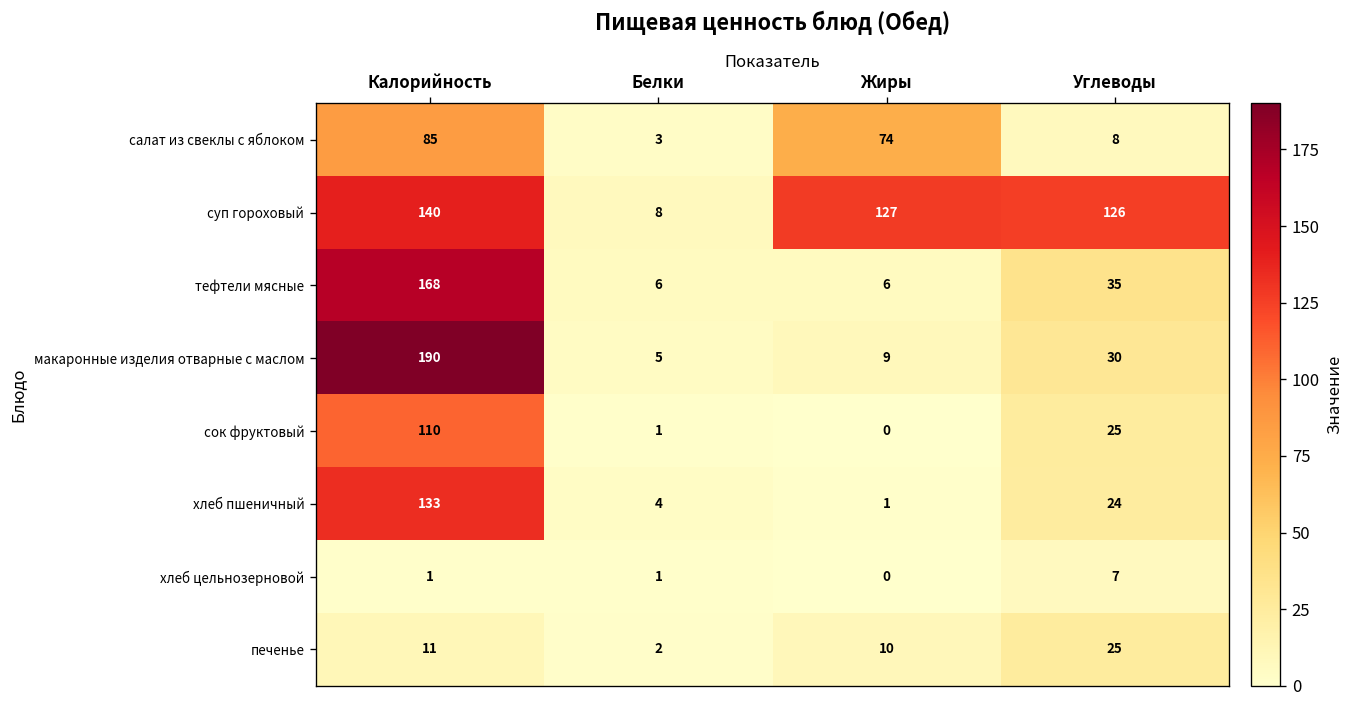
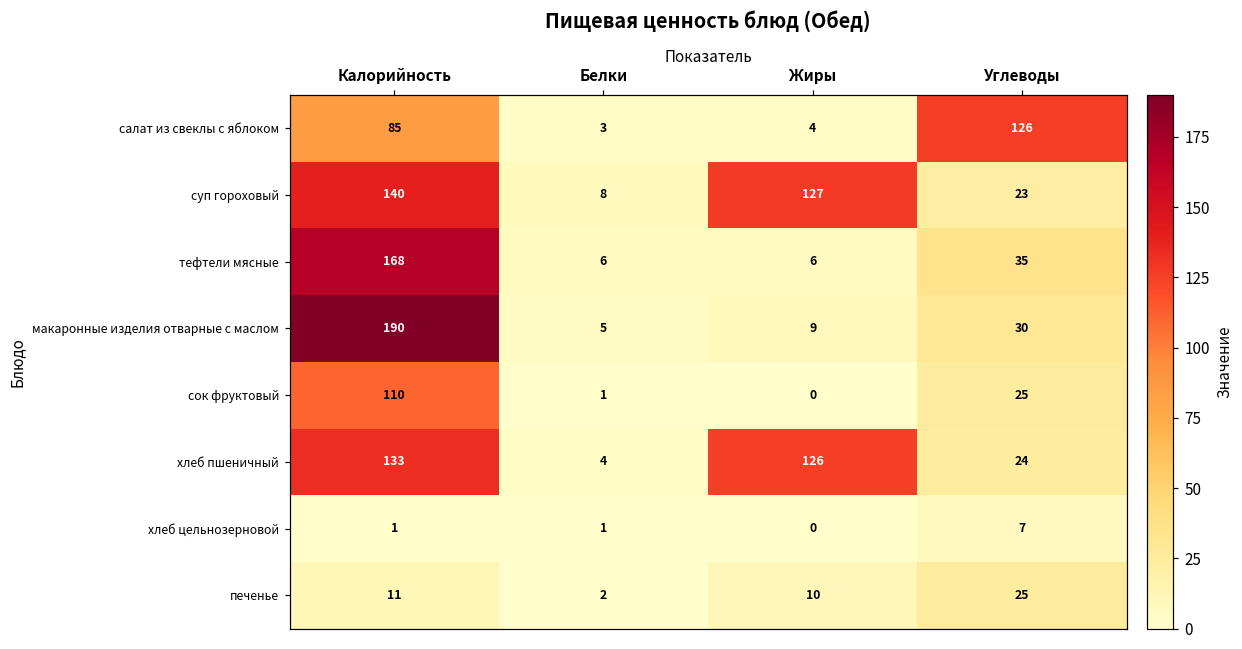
салат из свеклы с яблоком, Жиры: 74 -> 4
салат из свеклы с яблоком, Углеводы: 8 -> 126
суп гороховый, Углеводы: 126 -> 23
хлеб пшеничный, Жиры: 1 -> 126
